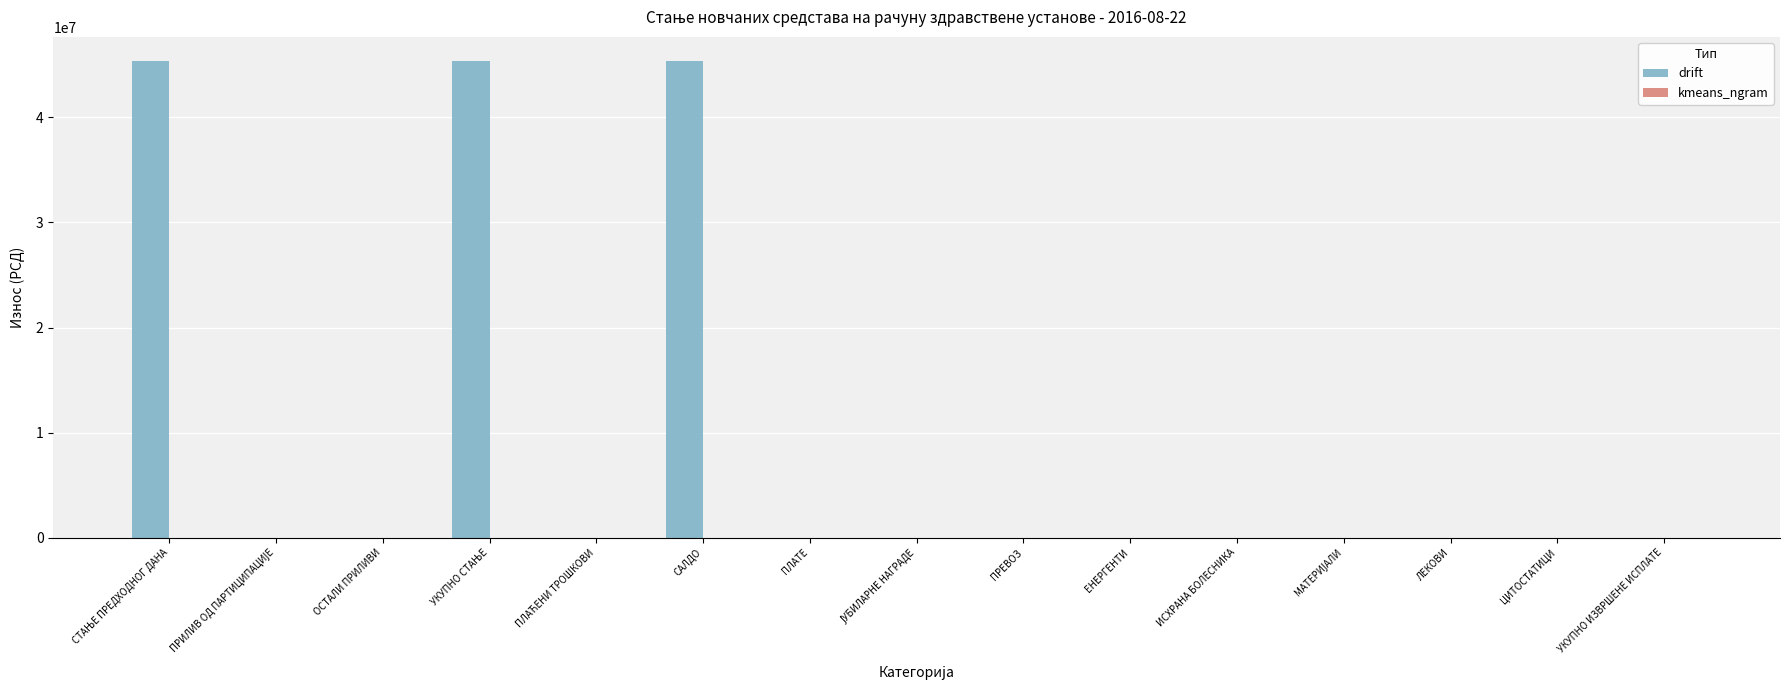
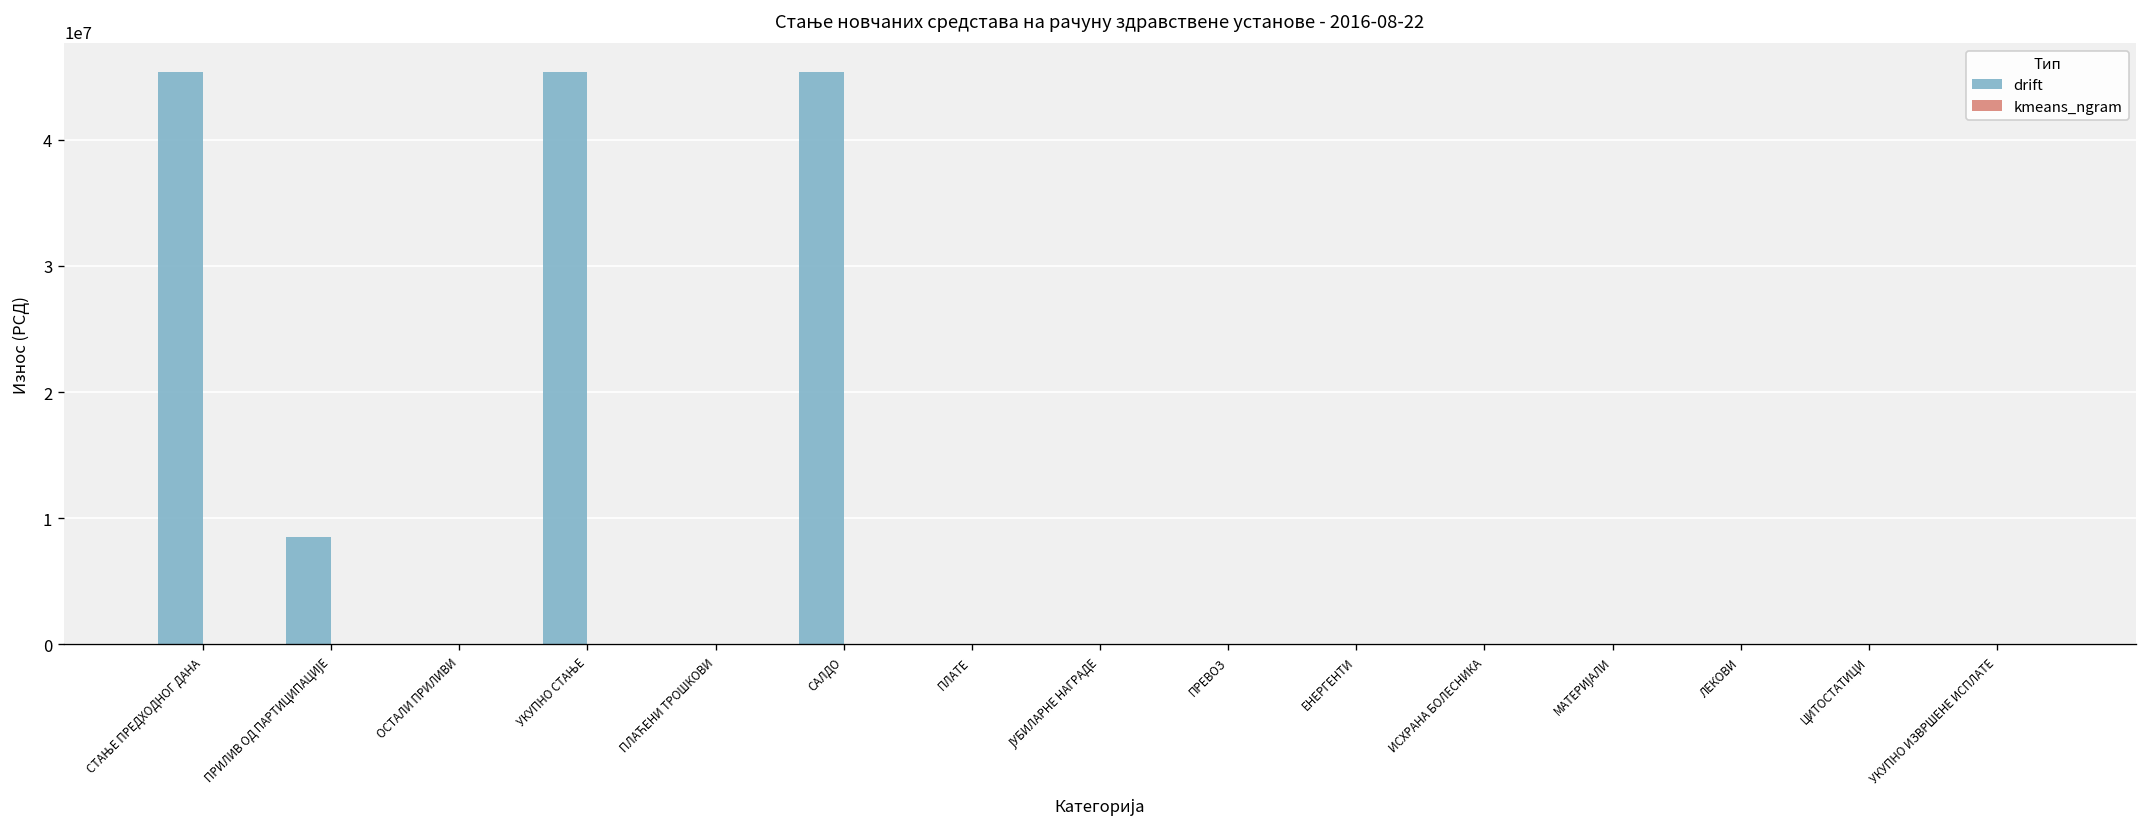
drift, ПРИЛИВ ОД ПАРТИЦИПАЦИЈЕ: 0 -> 8500000
